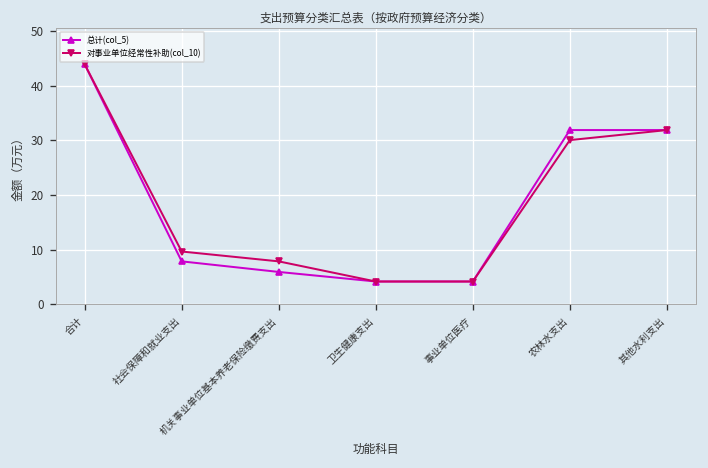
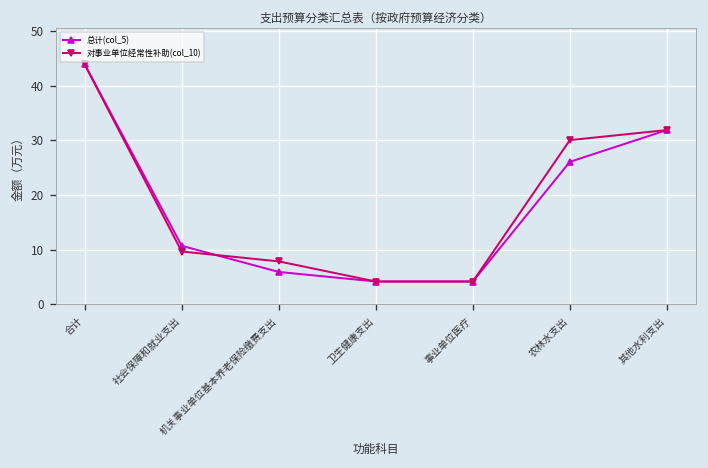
总计(col_5), 社会保障和就业支出: 8 -> 11
总计(col_5), 农林水支出: 32 -> 26
